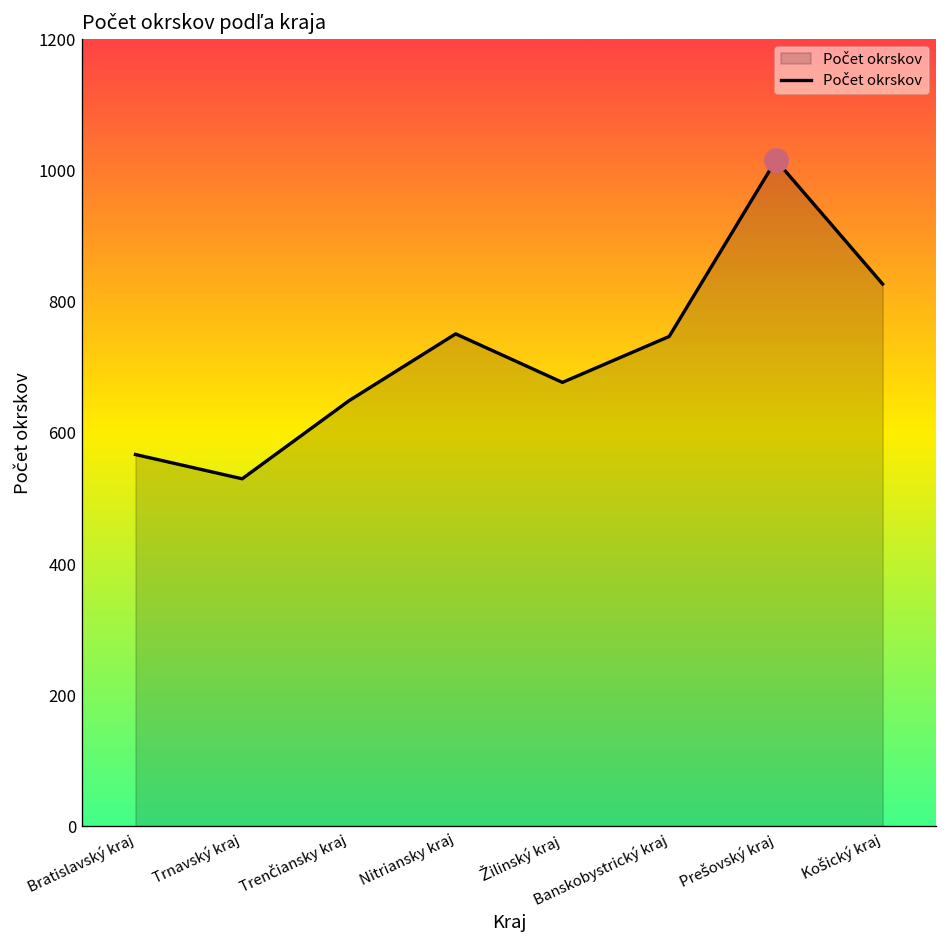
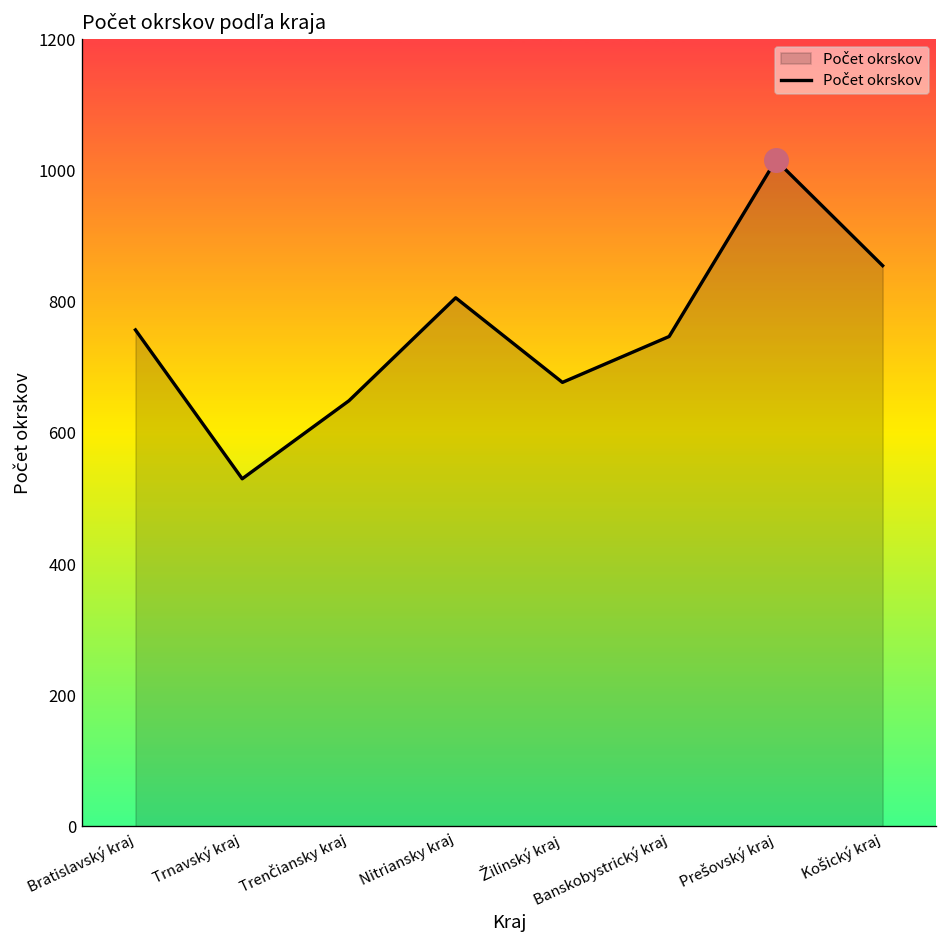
Počet okrskov, Bratislavský kraj: 570 -> 760
Počet okrskov, Nitriansky kraj: 750 -> 810
Počet okrskov, Košický kraj: 830 -> 860
